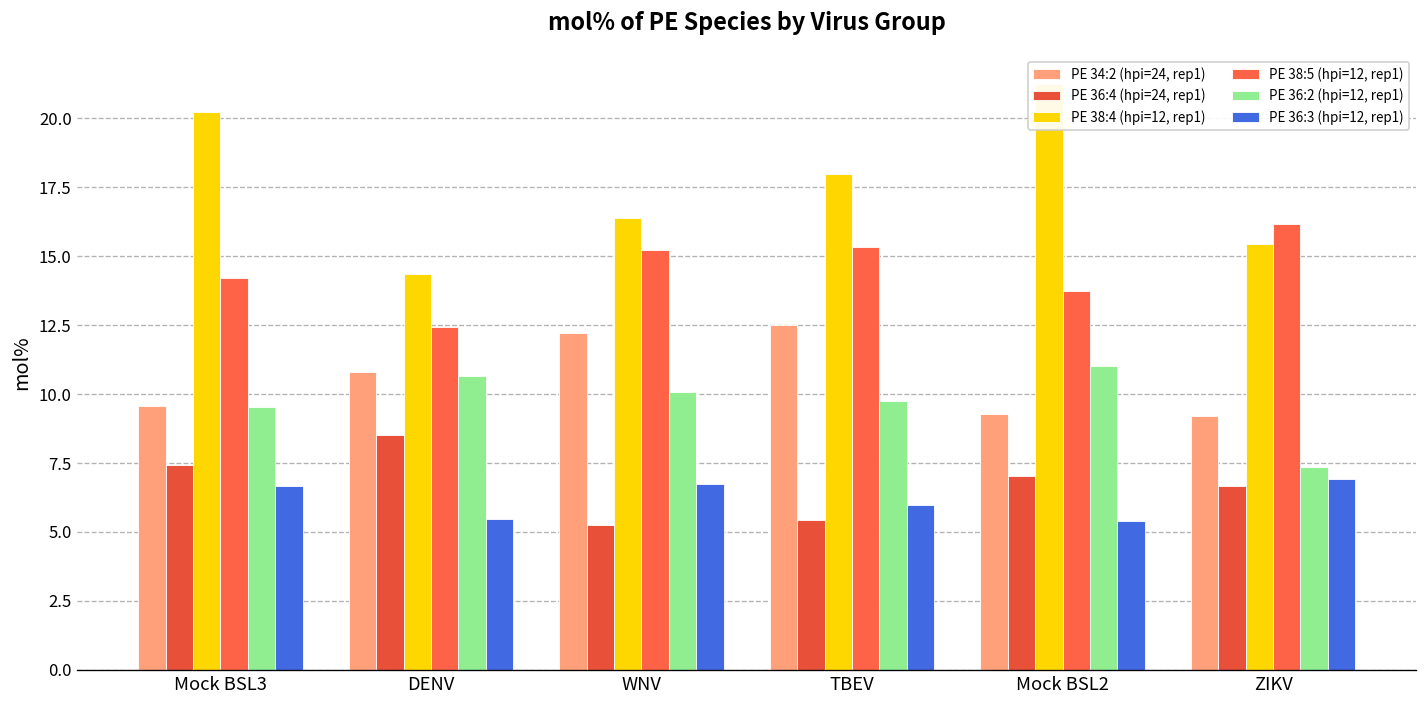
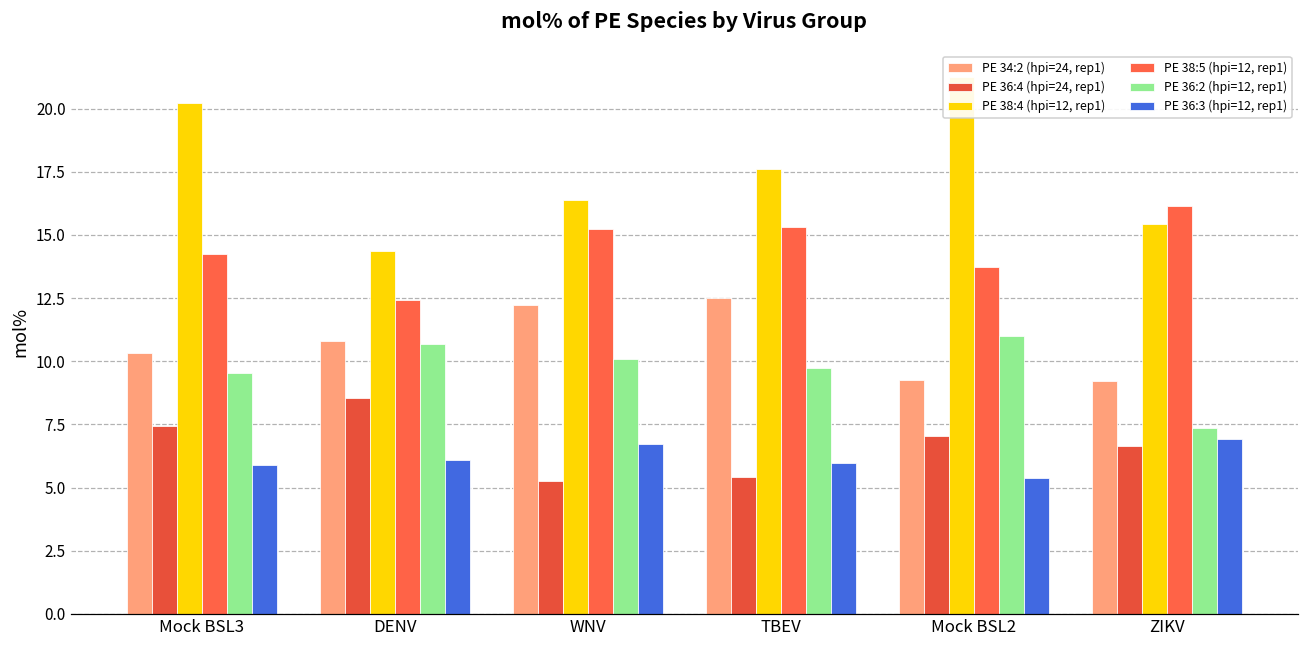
PE 34:2 (hpi=24, rep1), Mock BSL3: 9.6 -> 10.3
PE 36:3 (hpi=12, rep1), Mock BSL3: 6.7 -> 5.9
PE 36:3 (hpi=12, rep1), DENV: 5.5 -> 6.1
PE 38:4 (hpi=12, rep1), TBEV: 18.0 -> 17.6
